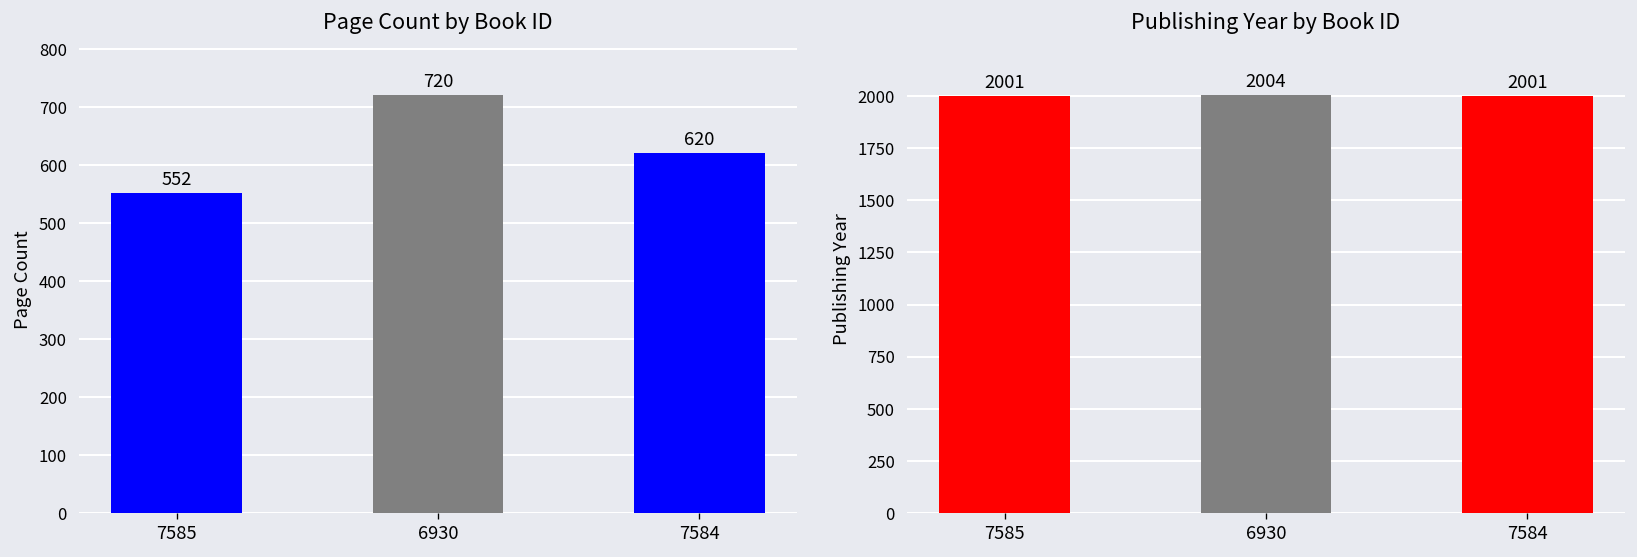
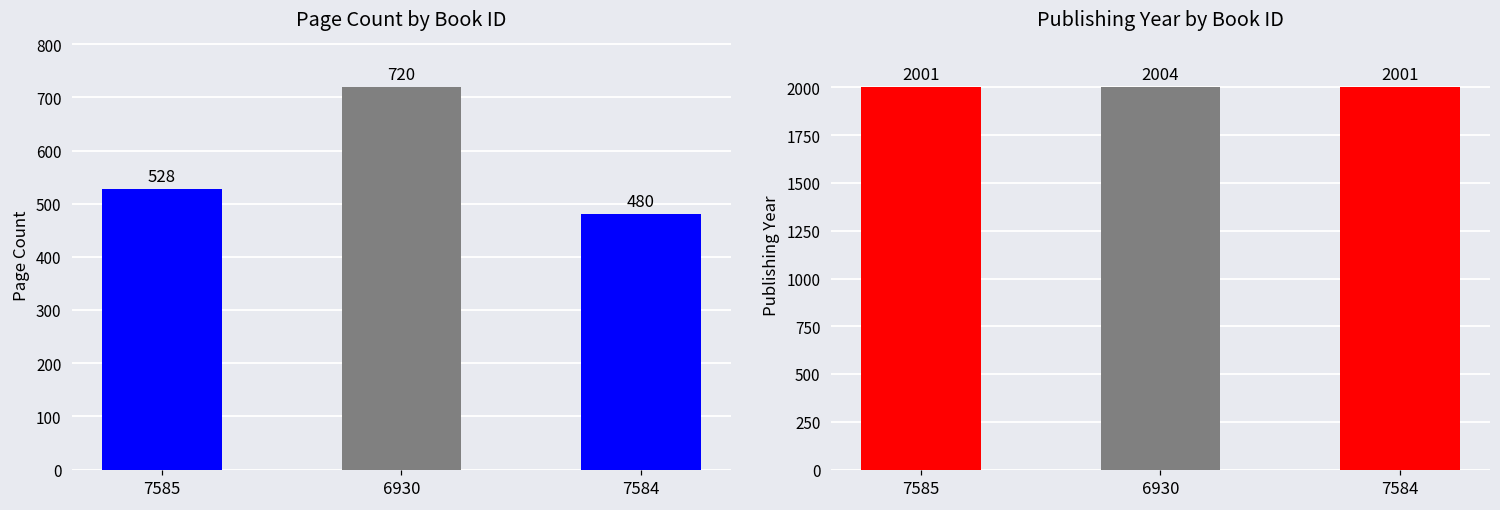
Page Count by Book ID, 7585: 552 -> 528
Page Count by Book ID, 7584: 620 -> 480
